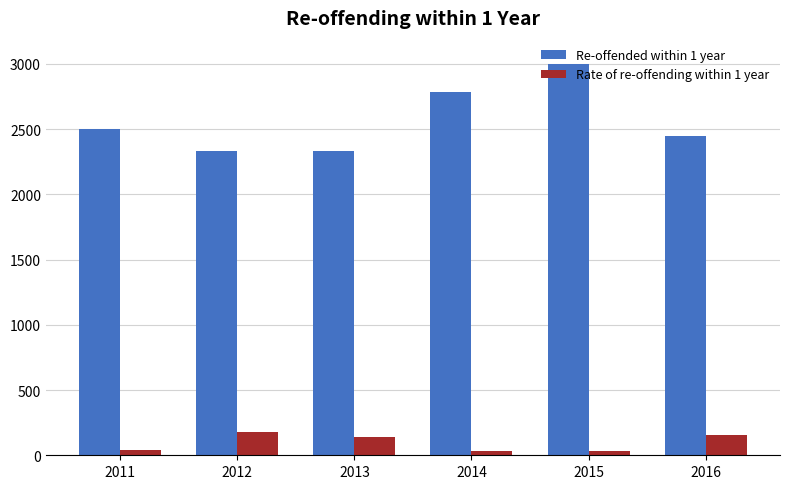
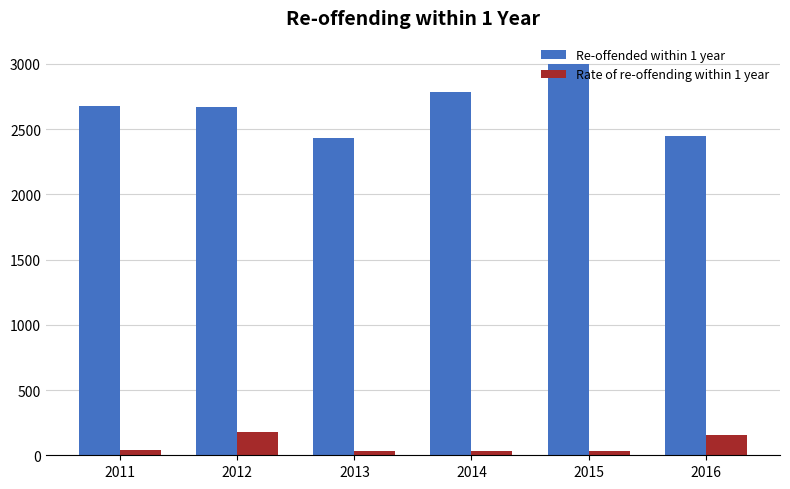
Re-offended within 1 year, 2011: 2510 -> 2680
Re-offended within 1 year, 2012: 2330 -> 2670
Re-offended within 1 year, 2013: 2330 -> 2430
Rate of re-offending within 1 year, 2013: 140 -> 40
